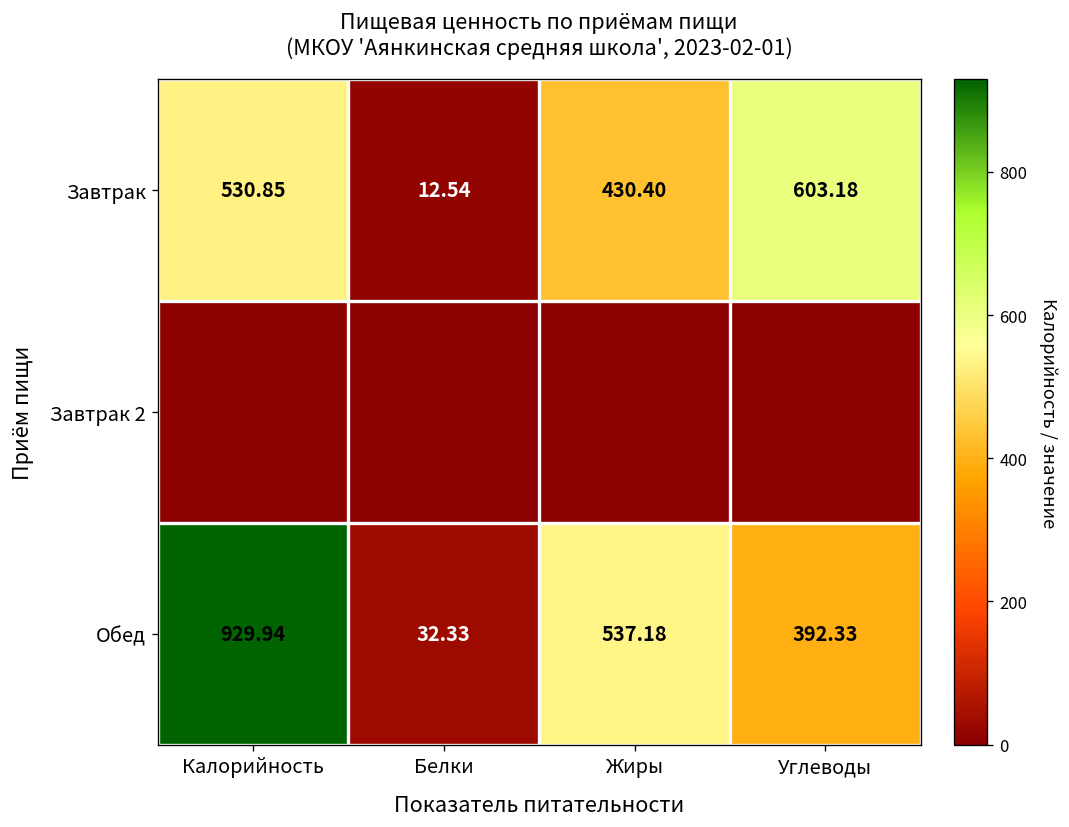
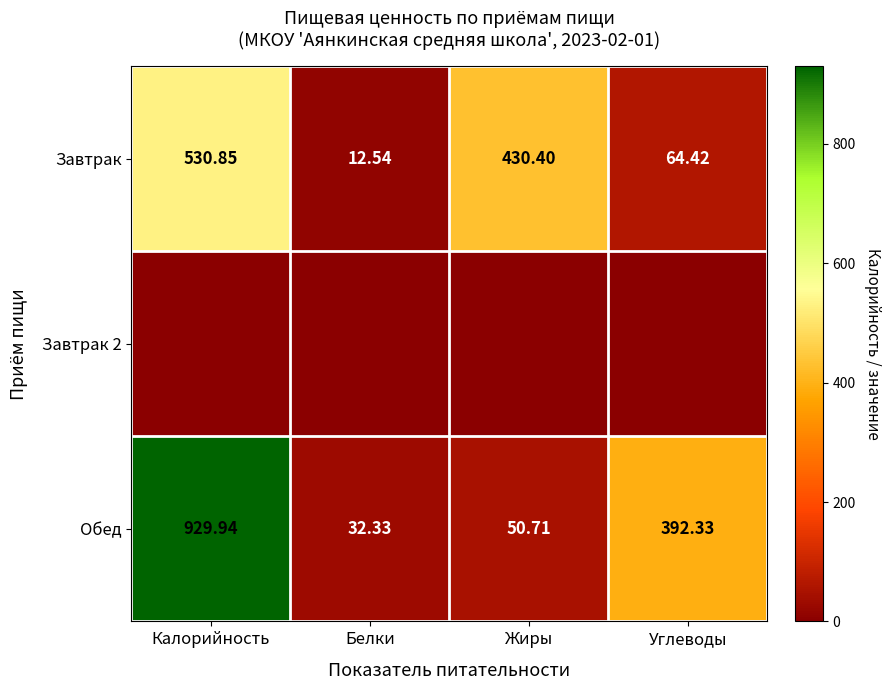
Завтрак, Углеводы: 603.18 -> 64.42
Обед, Жиры: 537.18 -> 50.71
